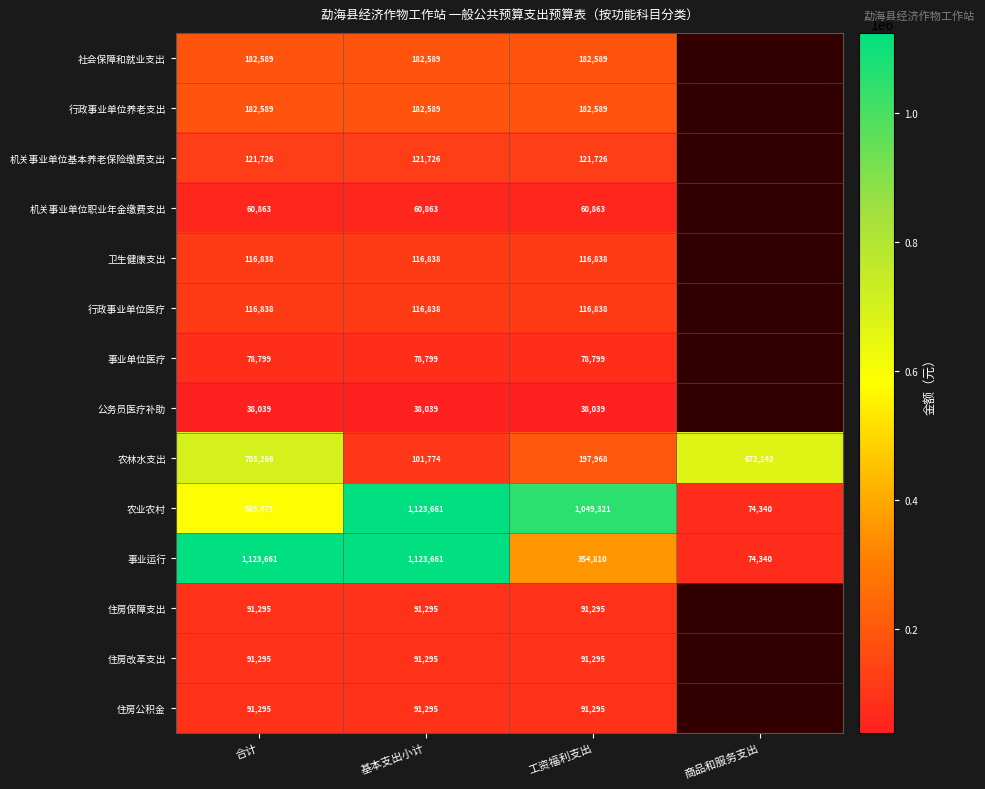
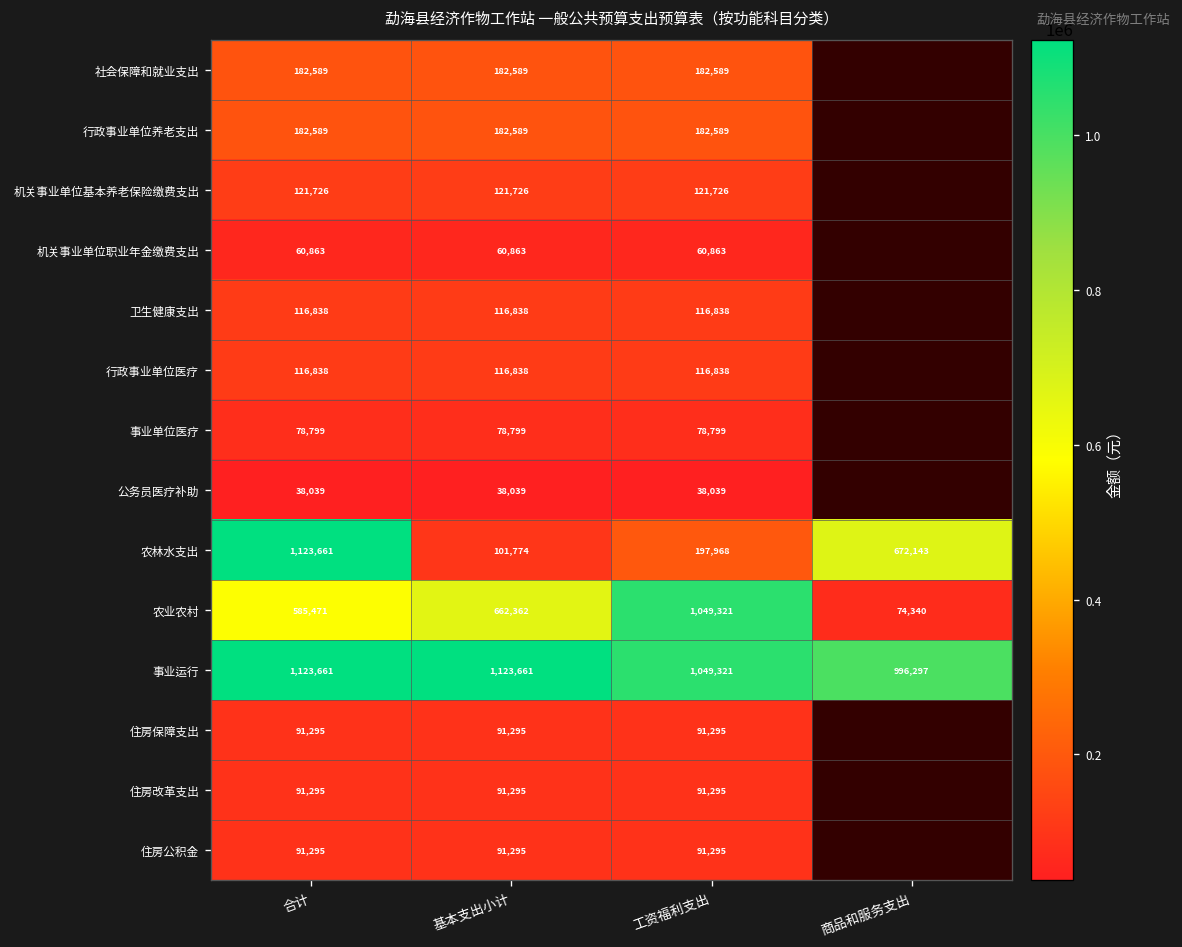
农林水支出, 合计: 703,266 -> 1,123,661
农业农村, 基本支出小计: 1,123,661 -> 662,362
事业运行, 工资福利支出: 354,810 -> 1,049,321
事业运行, 商品和服务支出: 74,340 -> 996,297
